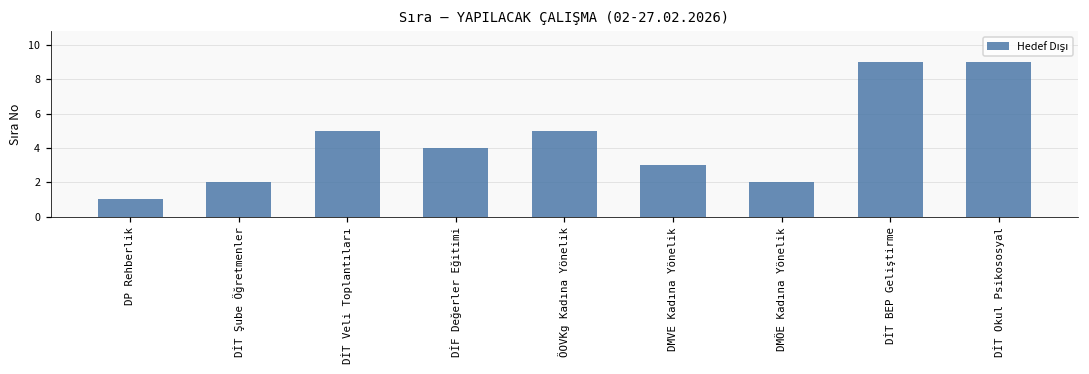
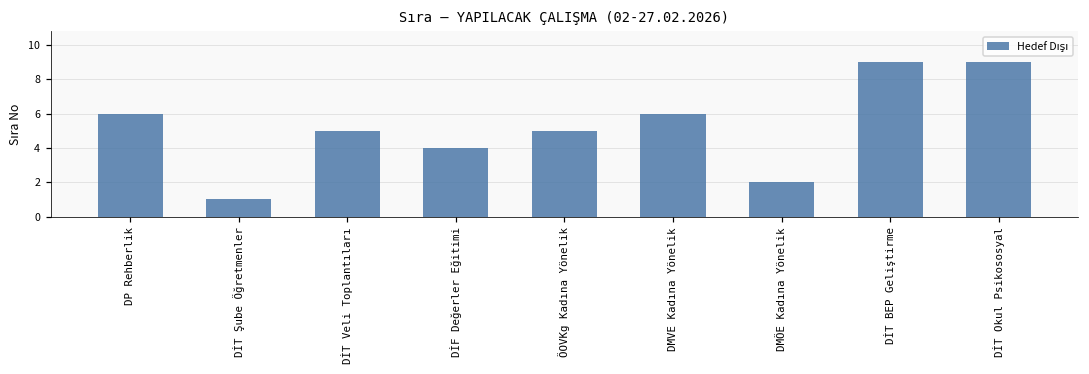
DP Rehberlik: 1 -> 6
DİT Şube Öğretmenler: 2 -> 1
DMVE Kadına Yönelik: 3 -> 6
